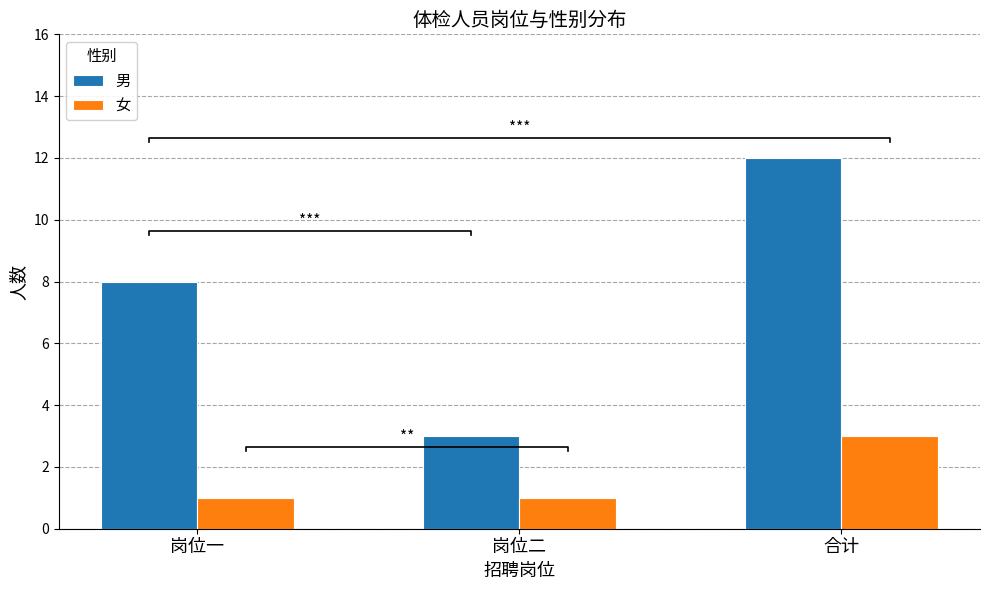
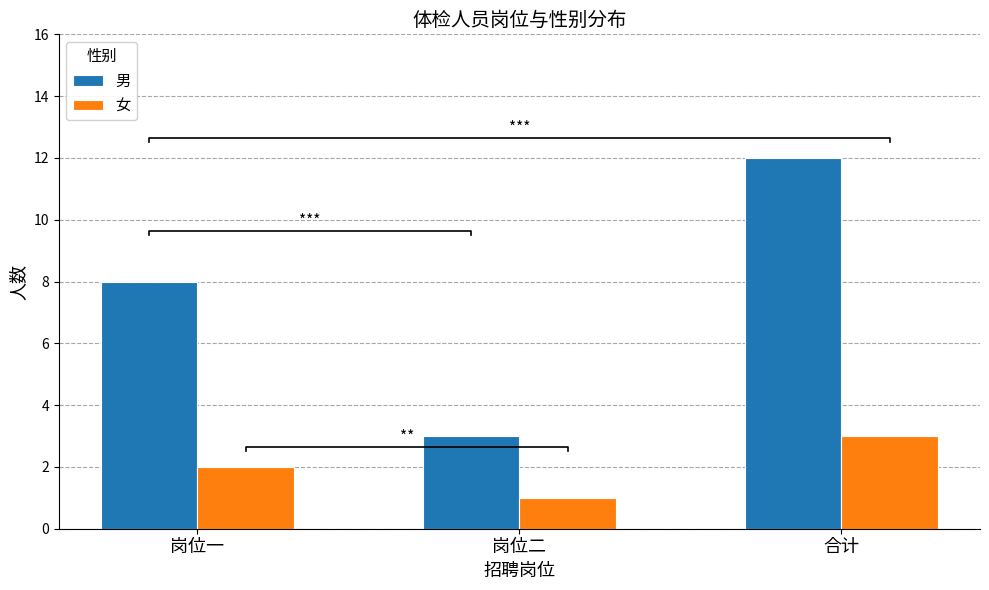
女, 岗位一: 1 -> 2
